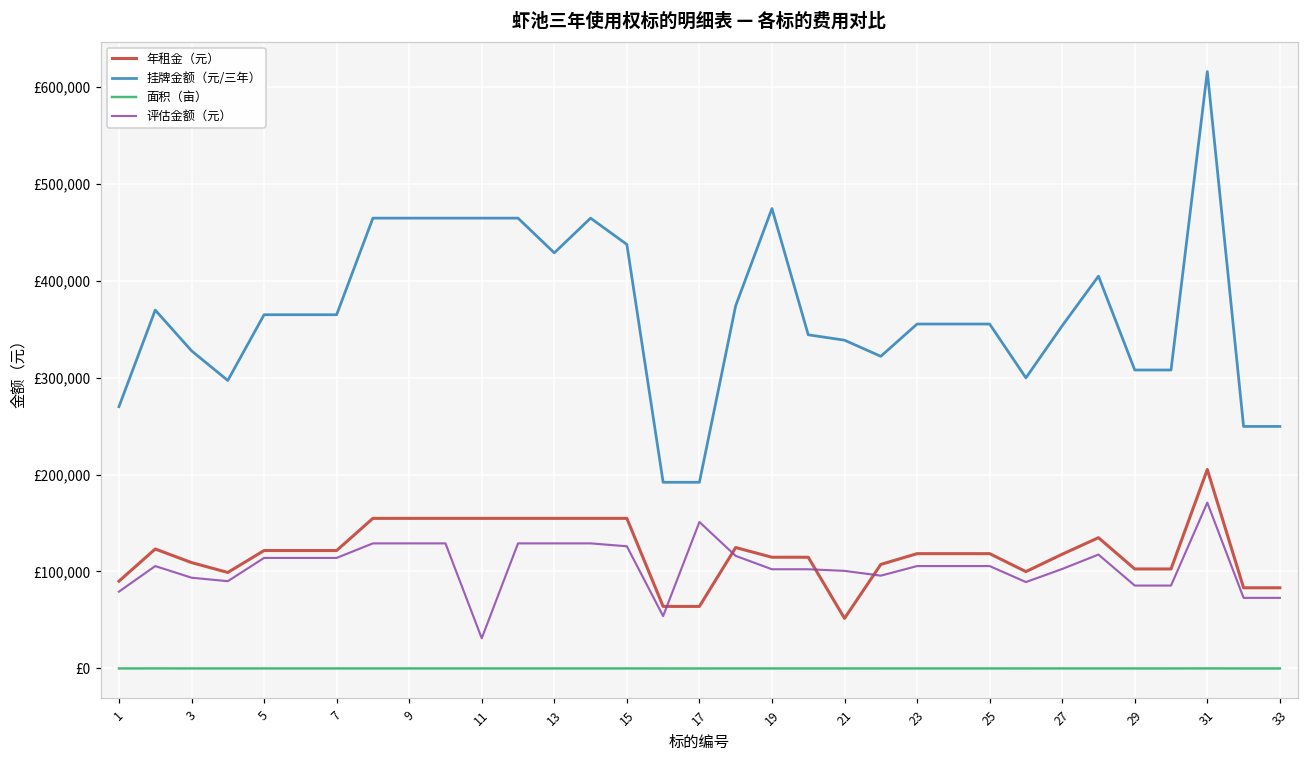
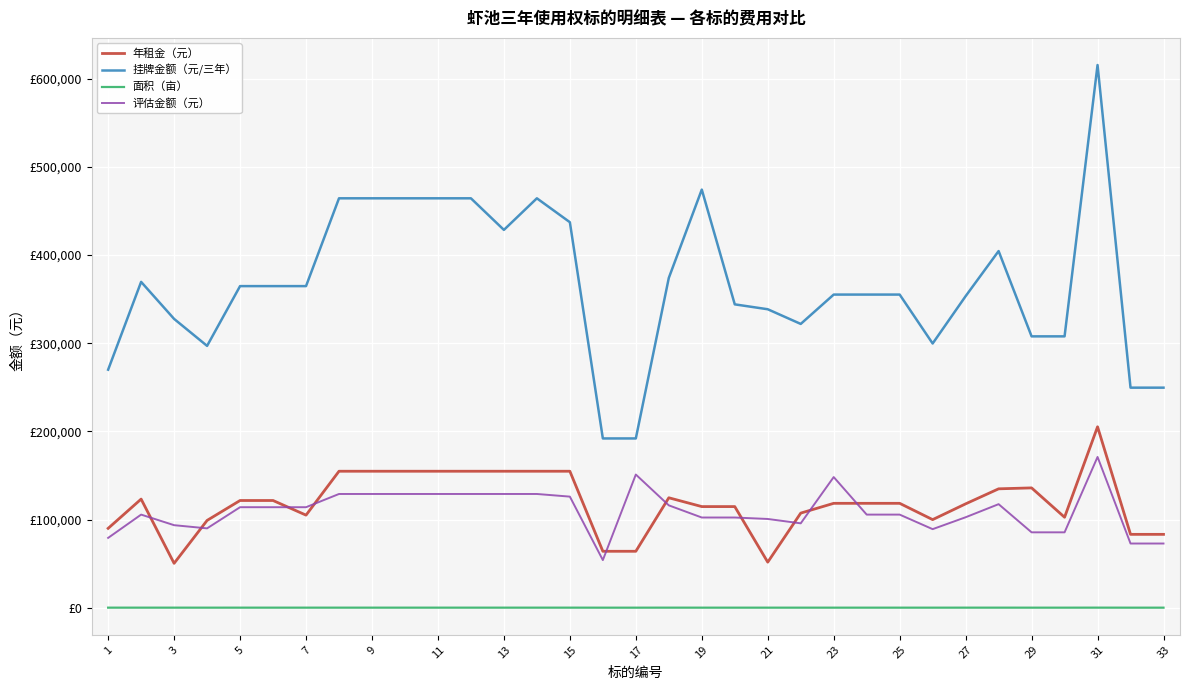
年租金（元）, 3: £110,000 -> £50,000
年租金（元）, 7: £120,000 -> £110,000
评估金额（元）, 11: £30,000 -> £130,000
评估金额（元）, 23: £110,000 -> £150,000
年租金（元）, 29: £100,000 -> £140,000
